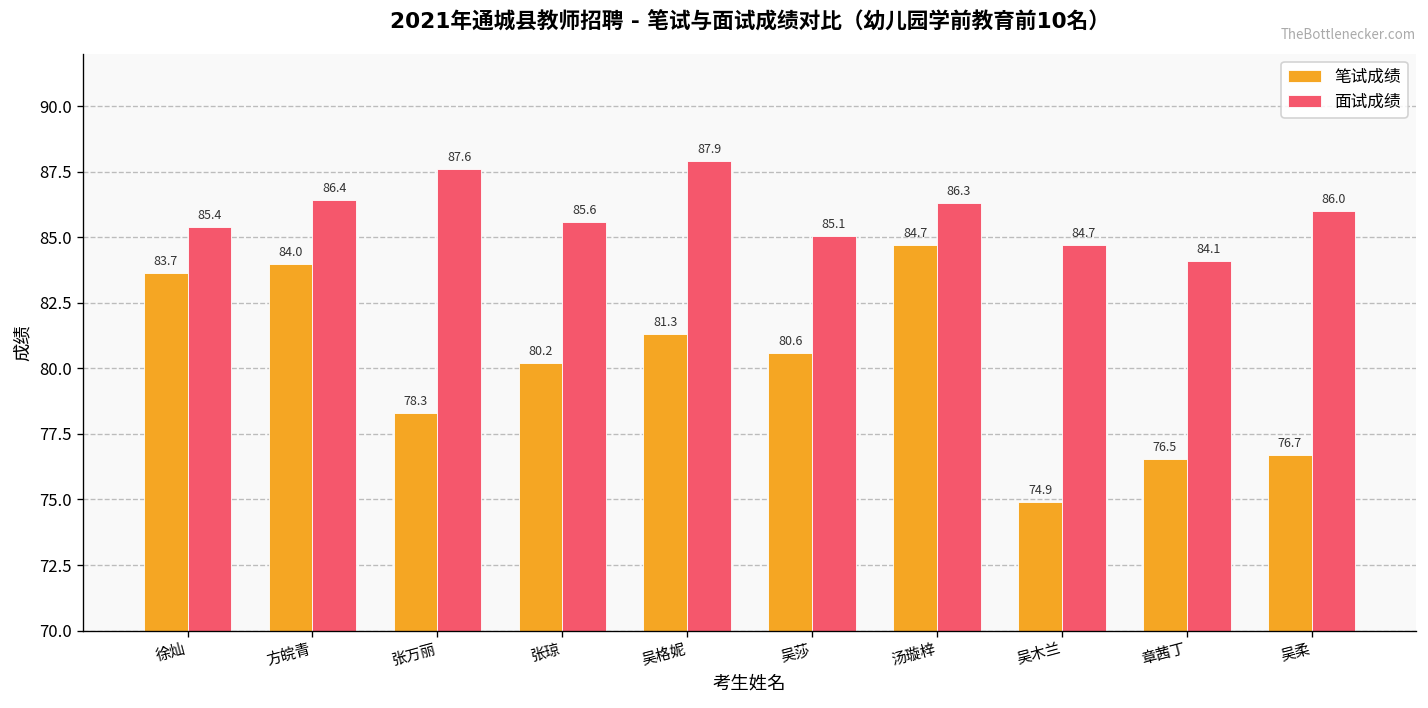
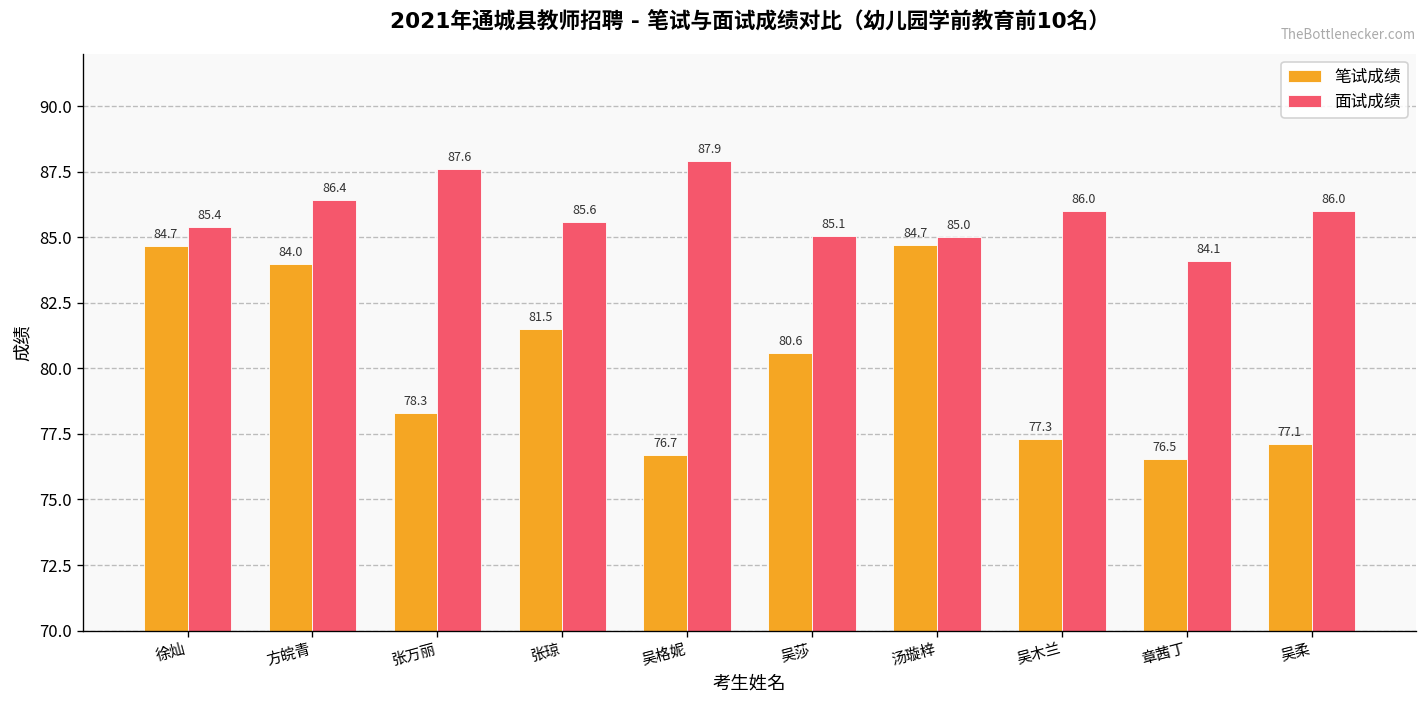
笔试成绩, 徐灿: 83.7 -> 84.7
笔试成绩, 张琼: 80.2 -> 81.5
笔试成绩, 吴格妮: 81.3 -> 76.7
面试成绩, 汤璇梓: 86.3 -> 85.0
笔试成绩, 吴木兰: 74.9 -> 77.3
面试成绩, 吴木兰: 84.7 -> 86.0
笔试成绩, 吴柔: 76.7 -> 77.1
